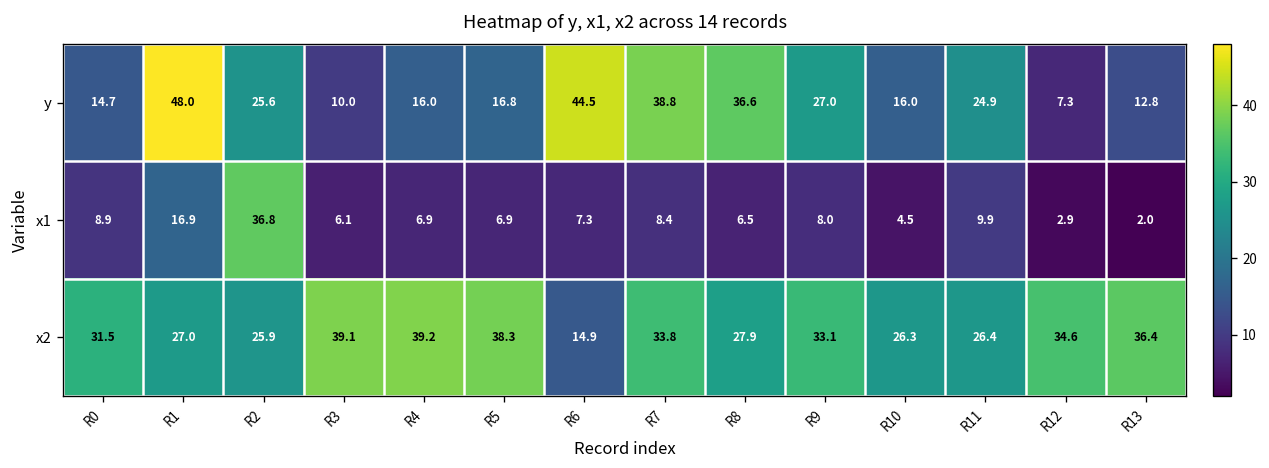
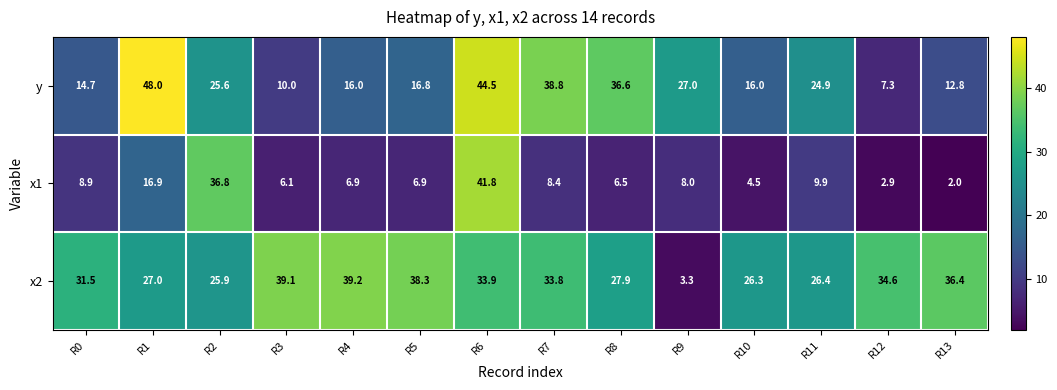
x1, R6: 7.3 -> 41.8
x2, R6: 14.9 -> 33.9
x2, R9: 33.1 -> 3.3
